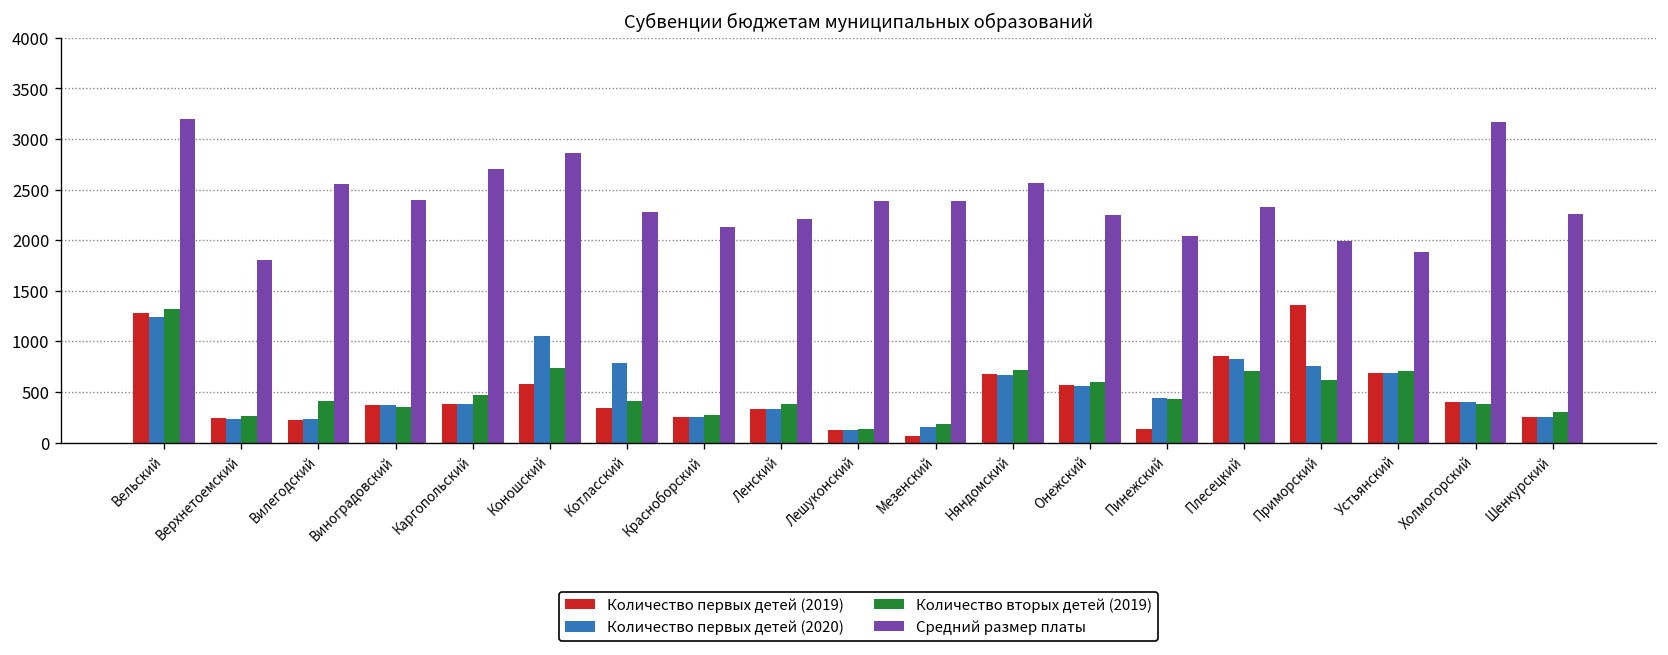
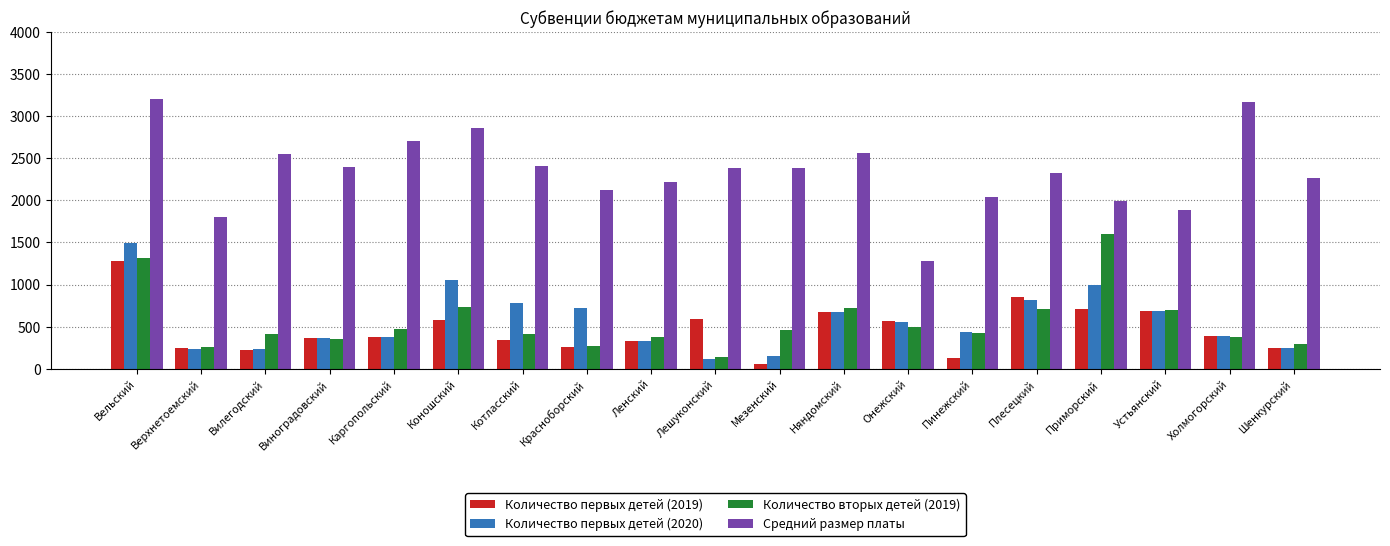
Количество первых детей (2020), Вельский: 1200 -> 1500
Средний размер платы, Котласский: 2300 -> 2400
Количество первых детей (2020), Красноборский: 200 -> 700
Количество первых детей (2019), Лешуконский: 100 -> 600
Количество вторых детей (2019), Мезенский: 200 -> 500
Количество вторых детей (2019), Онежский: 600 -> 500
Средний размер платы, Онежский: 2300 -> 1300
Количество первых детей (2019), Приморский: 1400 -> 700
Количество первых детей (2020), Приморский: 800 -> 1000
Количество вторых детей (2019), Приморский: 600 -> 1600
